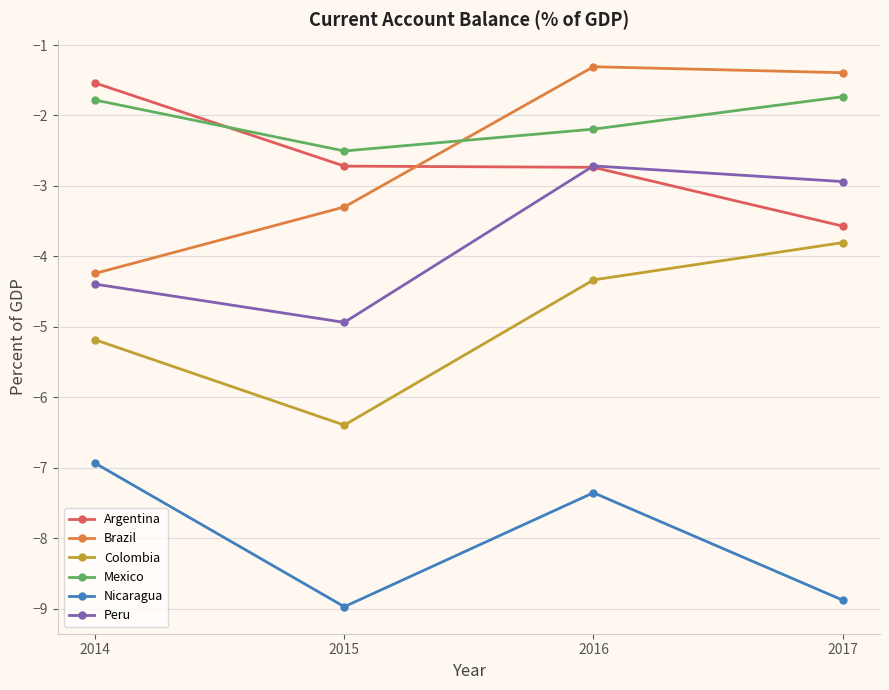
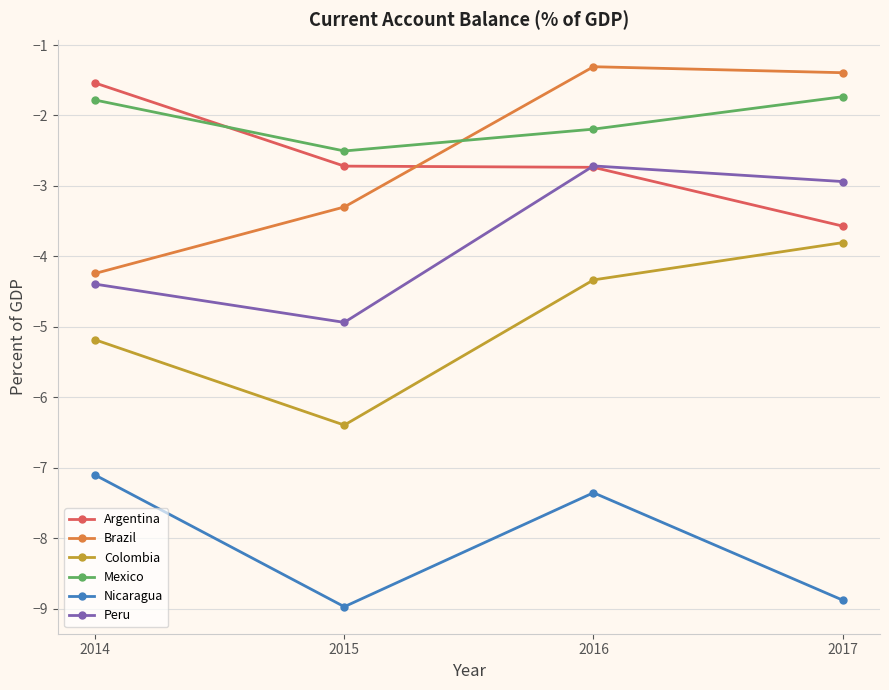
Nicaragua, 2014: -6.9 -> -7.1
